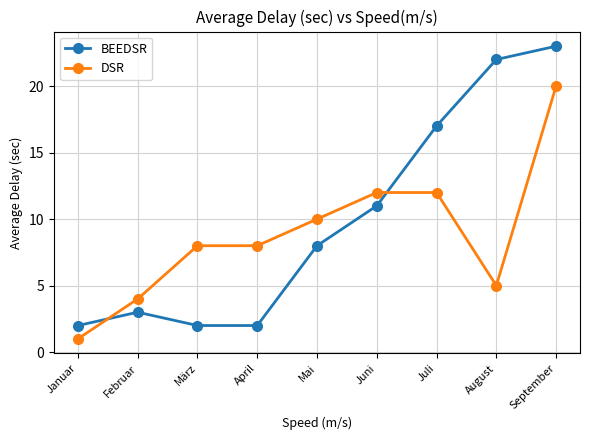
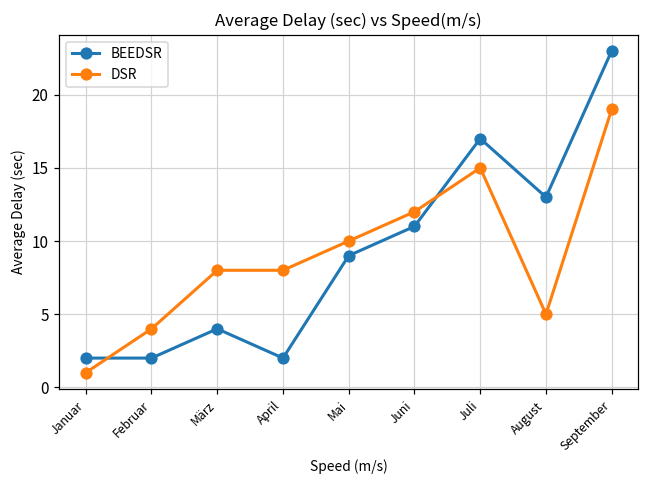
BEEDSR, Februar: 3 -> 2
BEEDSR, März: 2 -> 4
BEEDSR, Mai: 8 -> 9
DSR, Juli: 12 -> 15
BEEDSR, August: 22 -> 13
DSR, September: 20 -> 19
